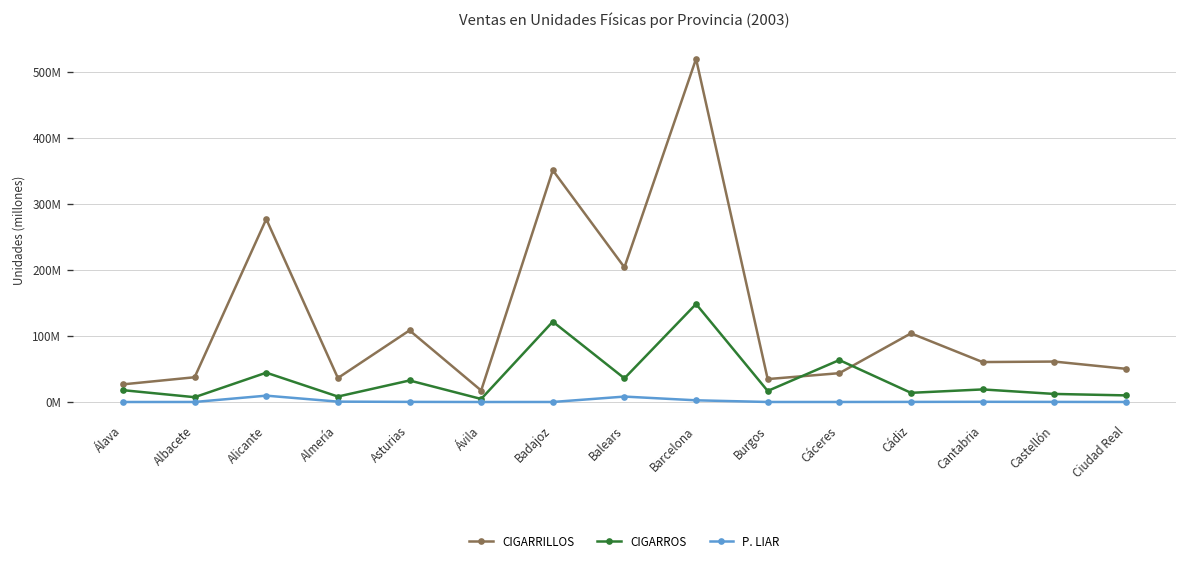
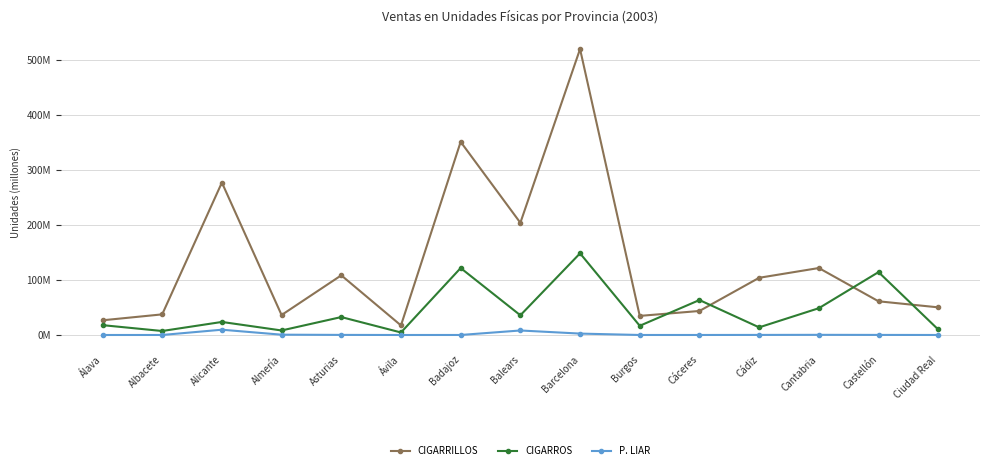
CIGARROS, Alicante: 40000000 -> 20000000
CIGARRILLOS, Cantabria: 60000000 -> 120000000
CIGARROS, Cantabria: 20000000 -> 50000000
CIGARROS, Castellón: 10000000 -> 110000000
